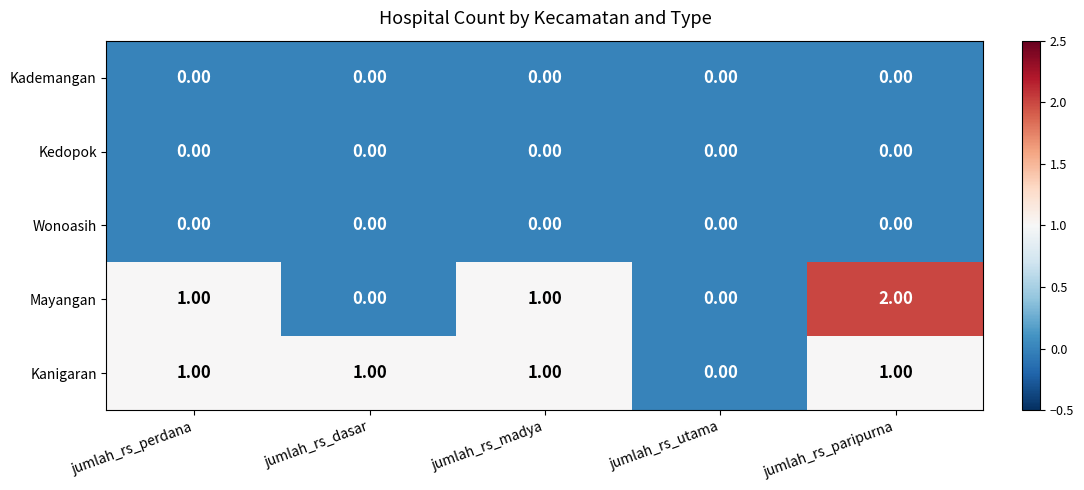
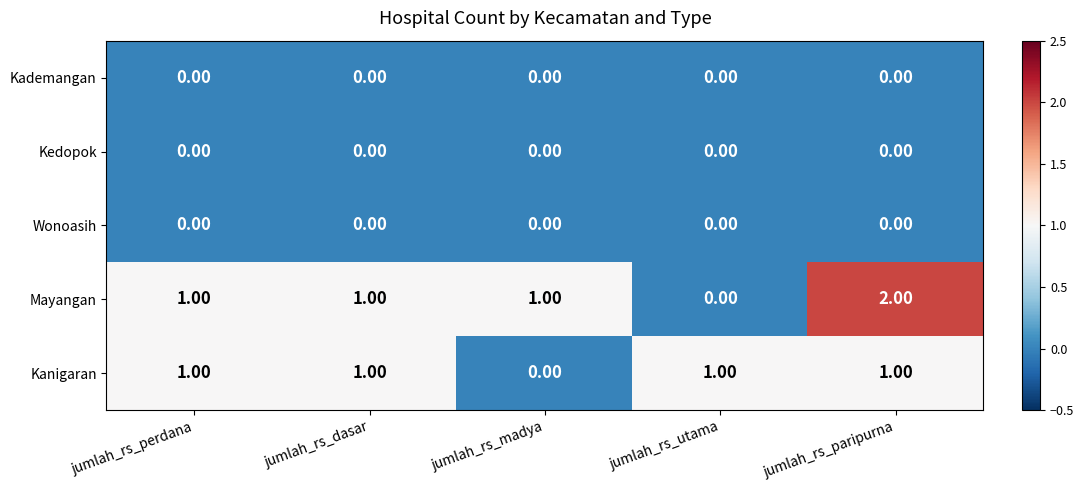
Mayangan, jumlah_rs_dasar: 0.00 -> 1.00
Kanigaran, jumlah_rs_madya: 1.00 -> 0.00
Kanigaran, jumlah_rs_utama: 0.00 -> 1.00
